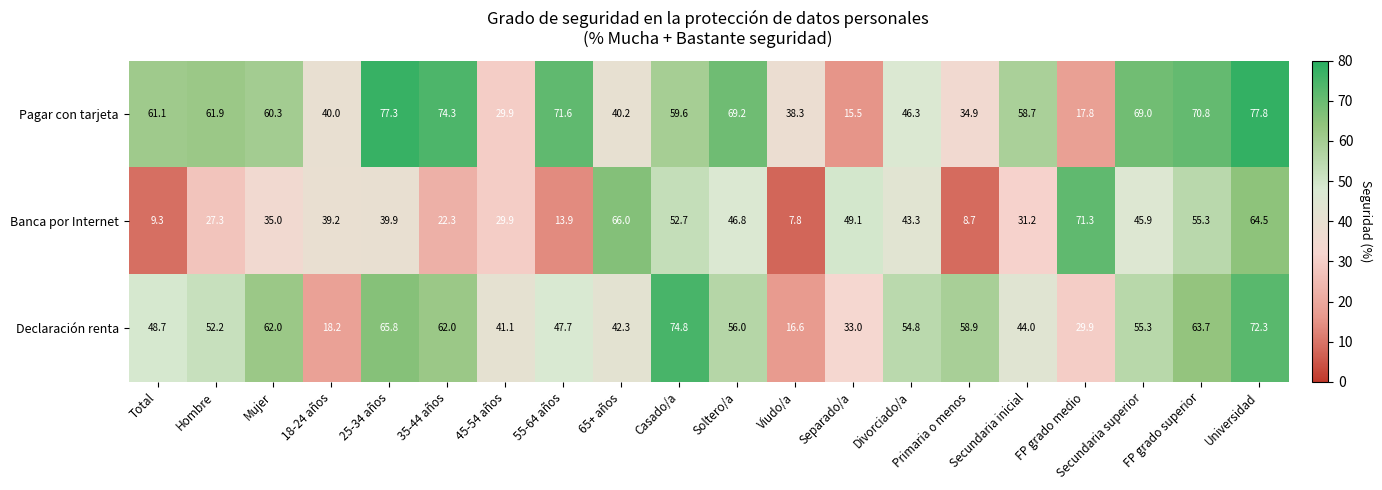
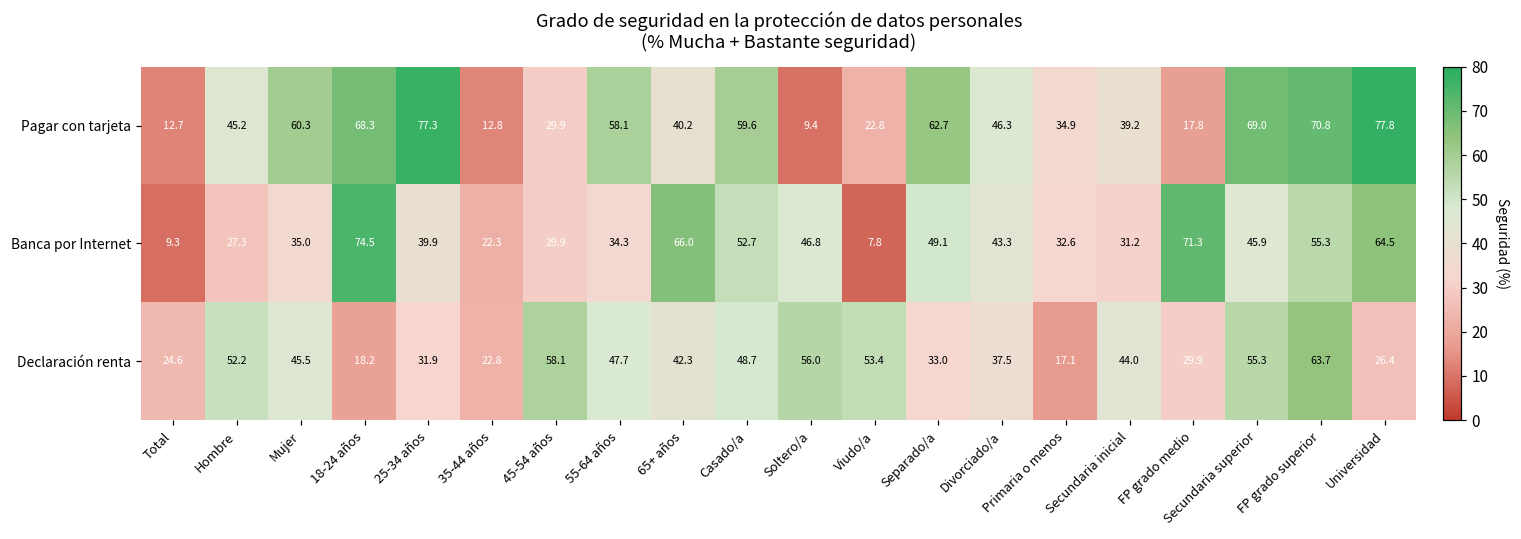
Pagar con tarjeta, Total: 61.1 -> 12.7
Pagar con tarjeta, Hombre: 61.9 -> 45.2
Pagar con tarjeta, 18-24 años: 40.0 -> 68.3
Pagar con tarjeta, 35-44 años: 74.3 -> 12.8
Pagar con tarjeta, 55-64 años: 71.6 -> 58.1
Pagar con tarjeta, Soltero/a: 69.2 -> 9.4
Pagar con tarjeta, Viudo/a: 38.3 -> 22.8
Pagar con tarjeta, Separado/a: 15.5 -> 62.7
Pagar con tarjeta, Secundaria inicial: 58.7 -> 39.2
Banca por Internet, 18-24 años: 39.2 -> 74.5
Banca por Internet, 55-64 años: 13.9 -> 34.3
Banca por Internet, Primaria o menos: 8.7 -> 32.6
Declaración renta, Total: 48.7 -> 24.6
Declaración renta, Mujer: 62.0 -> 45.5
Declaración renta, 25-34 años: 65.8 -> 31.9
Declaración renta, 35-44 años: 62.0 -> 22.8
Declaración renta, 45-54 años: 41.1 -> 58.1
Declaración renta, Casado/a: 74.8 -> 48.7
Declaración renta, Viudo/a: 16.6 -> 53.4
Declaración renta, Divorciado/a: 54.8 -> 37.5
Declaración renta, Primaria o menos: 58.9 -> 17.1
Declaración renta, Universidad: 72.3 -> 26.4
